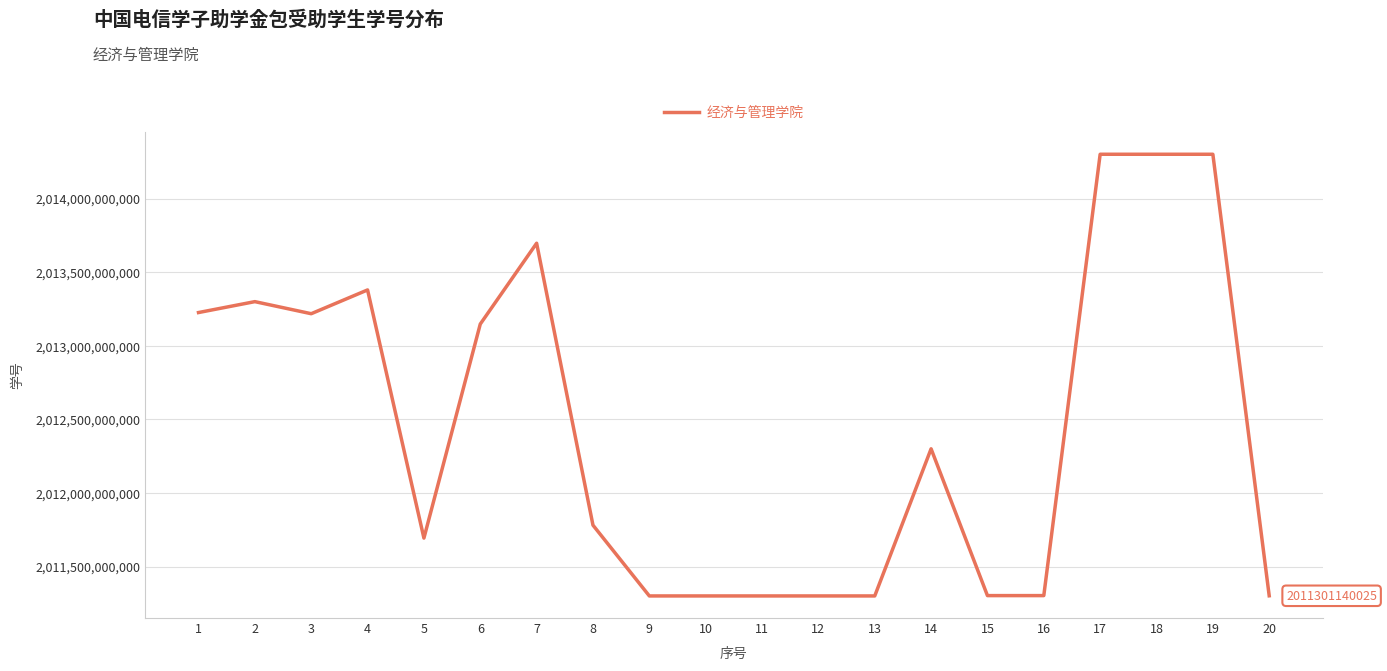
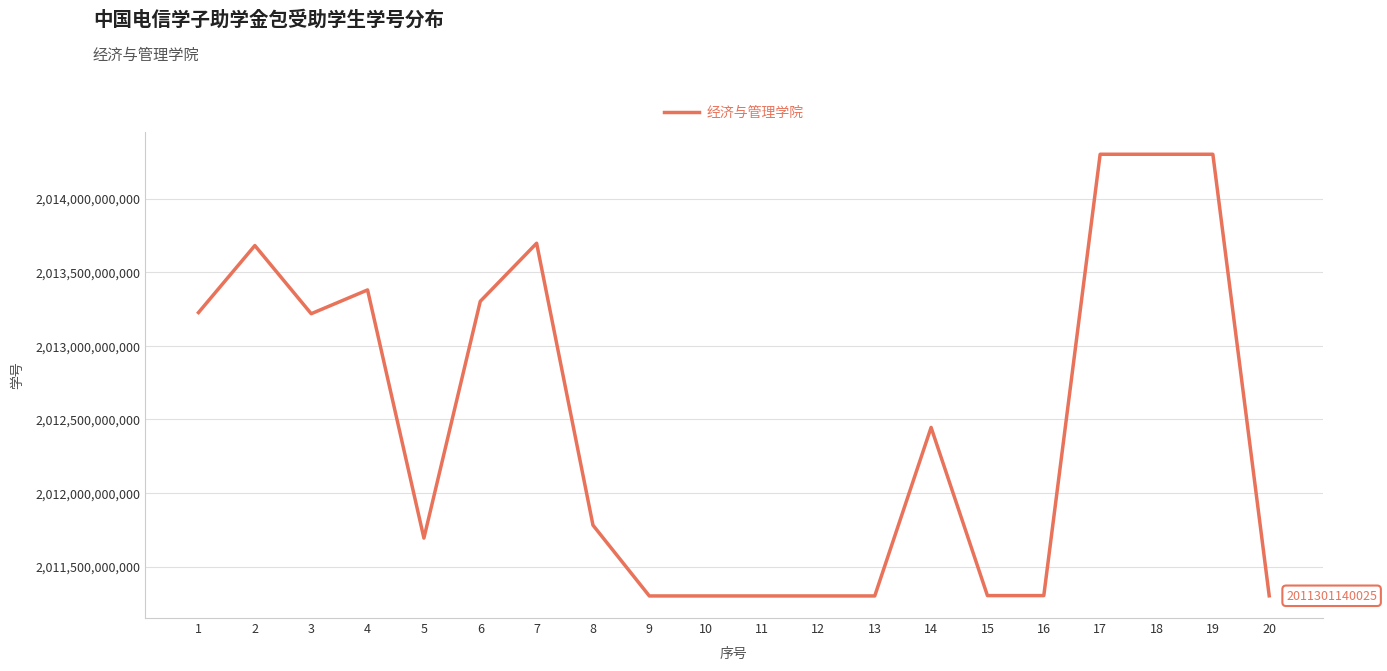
2: 2,013,300,000,000 -> 2,013,680,000,000
6: 2,013,150,000,000 -> 2,013,300,000,000
14: 2,012,300,000,000 -> 2,012,450,000,000
